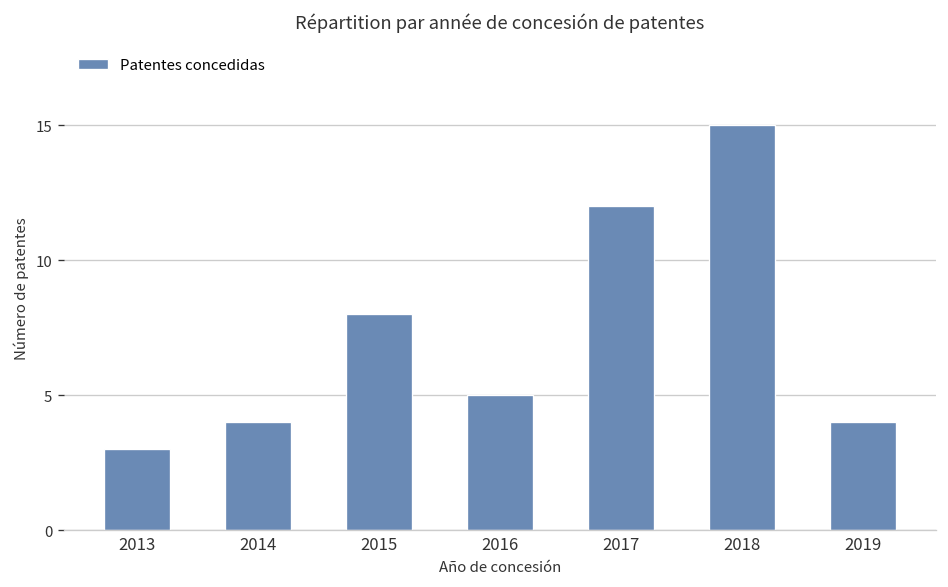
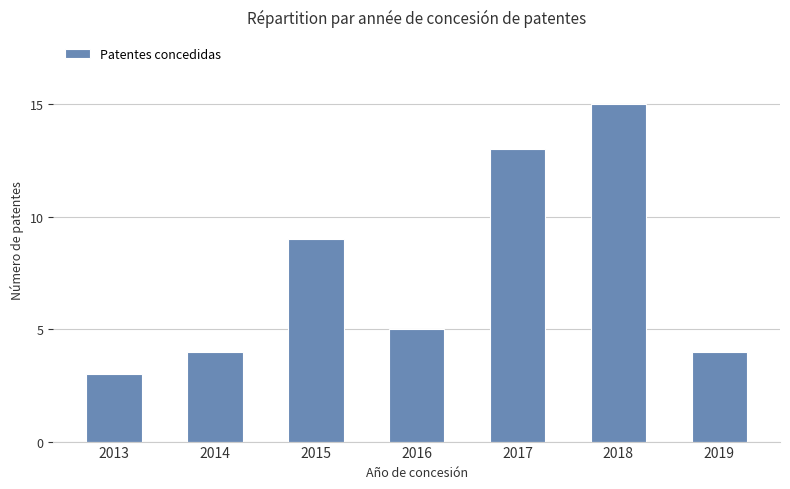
2015: 8 -> 9
2017: 12 -> 13
